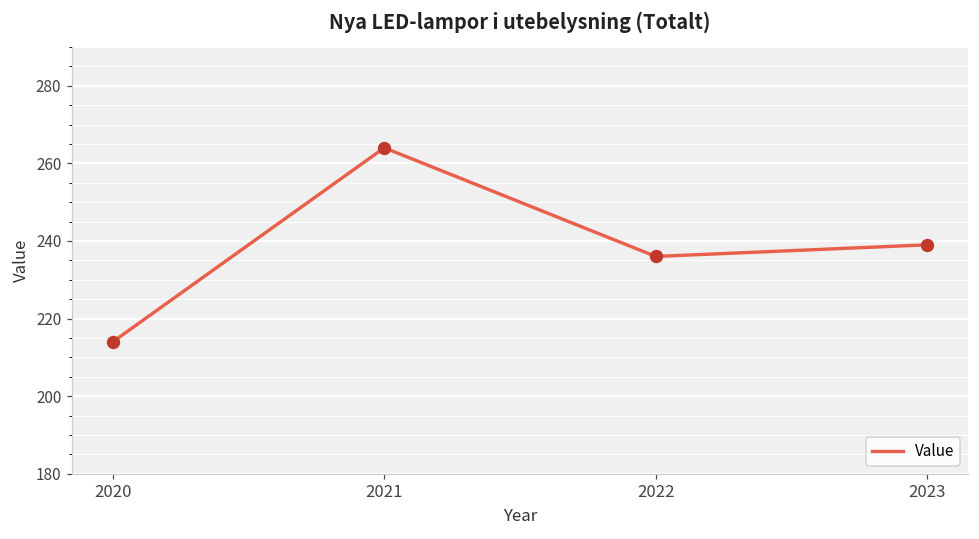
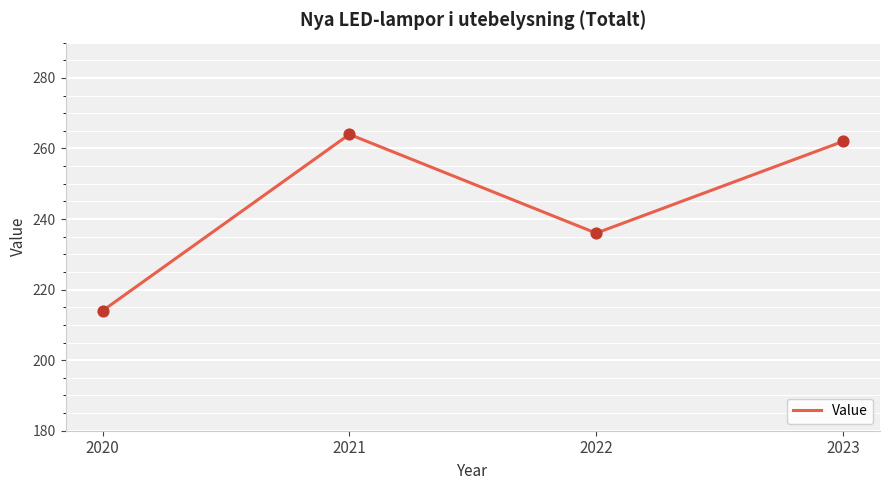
2023: 239 -> 262
